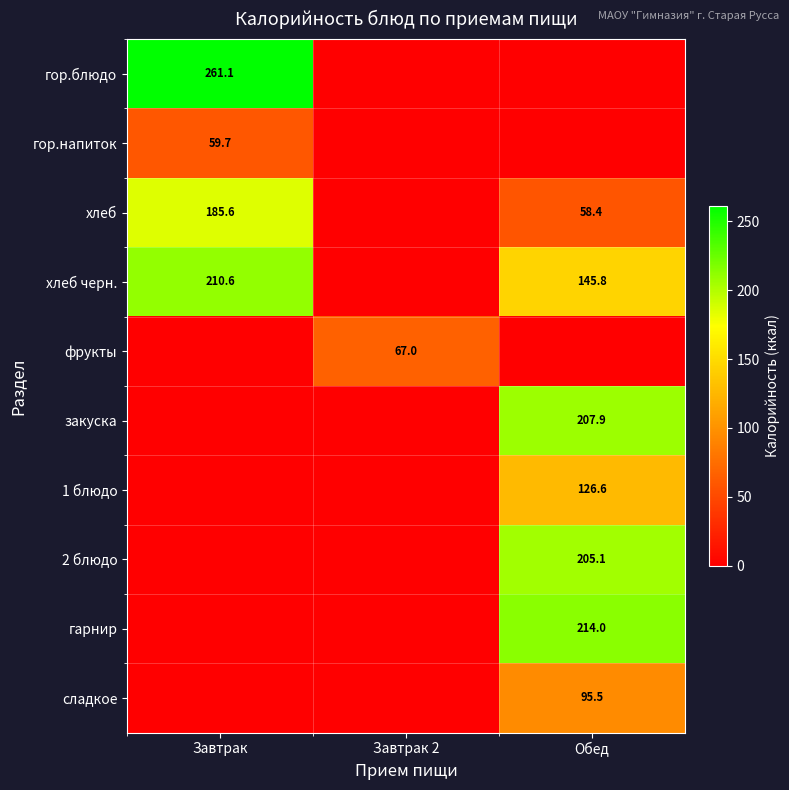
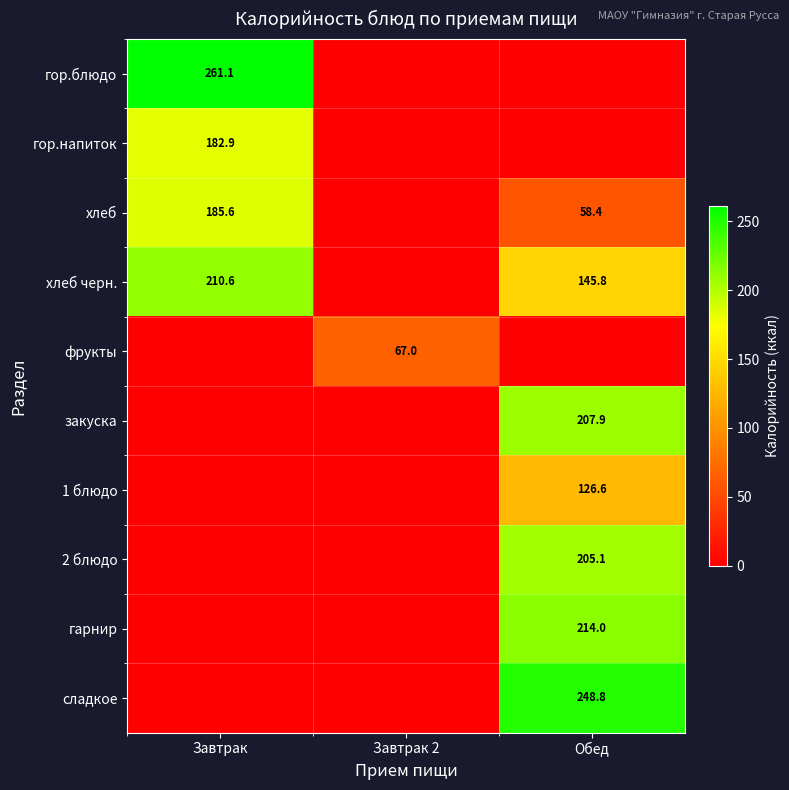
гор.напиток, Завтрак: 59.7 -> 182.9
сладкое, Обед: 95.5 -> 248.8
